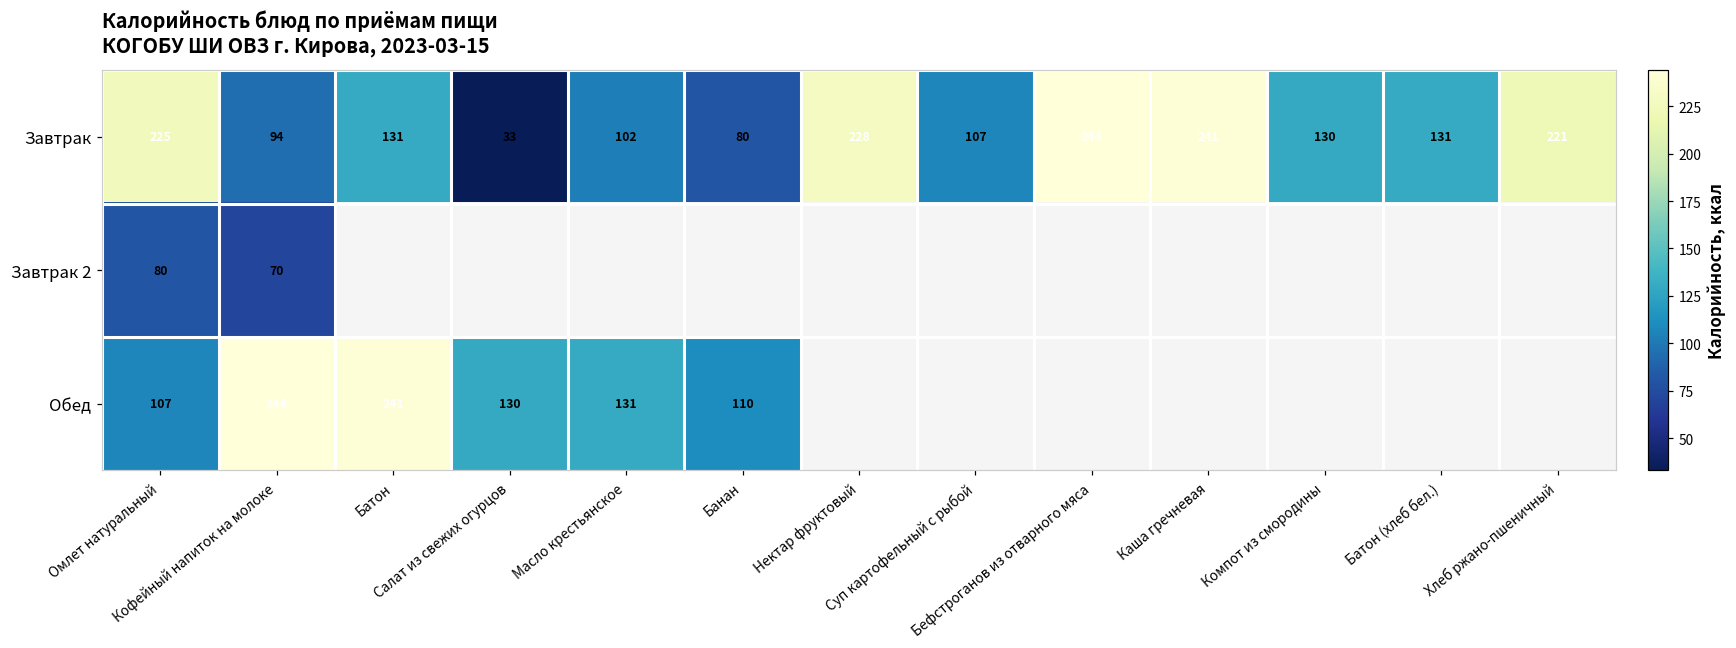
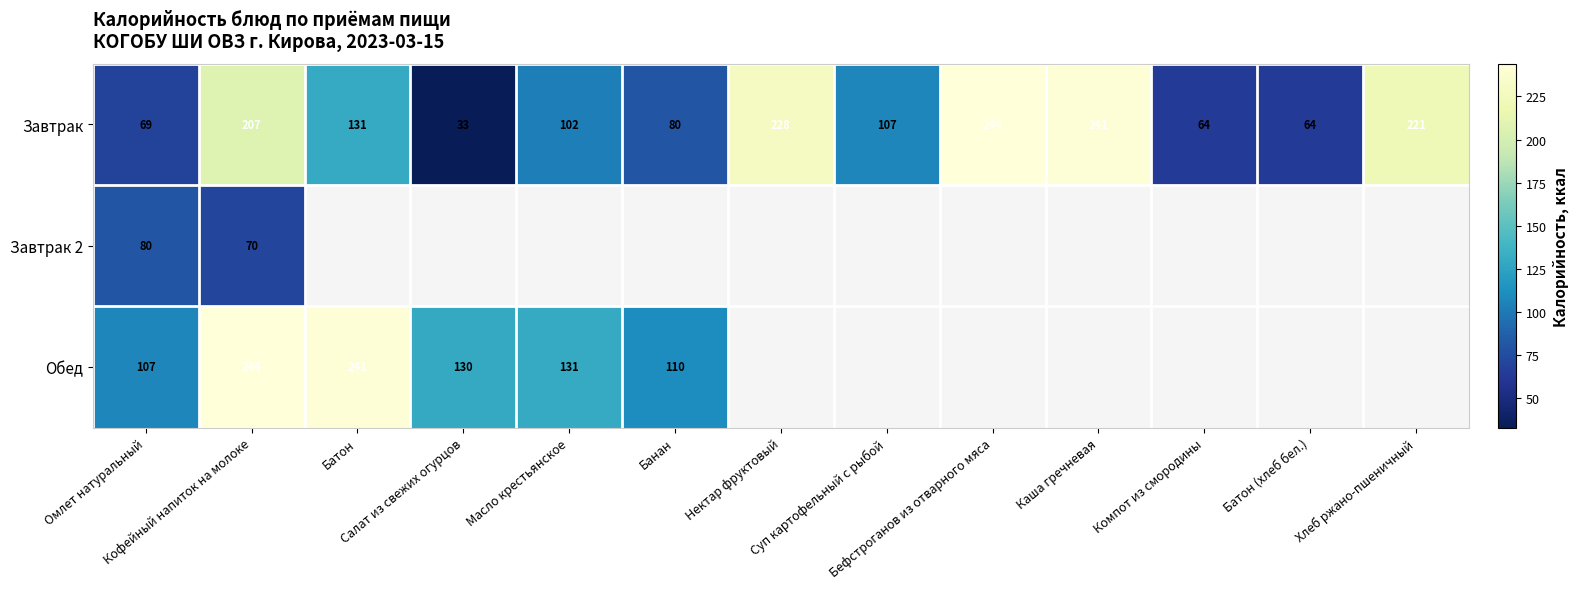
Завтрак, Омлет натуральный: 225 -> 69
Завтрак, Кофейный напиток на молоке: 94 -> 207
Завтрак, Компот из смородины: 130 -> 64
Завтрак, Батон (хлеб бел.): 131 -> 64
